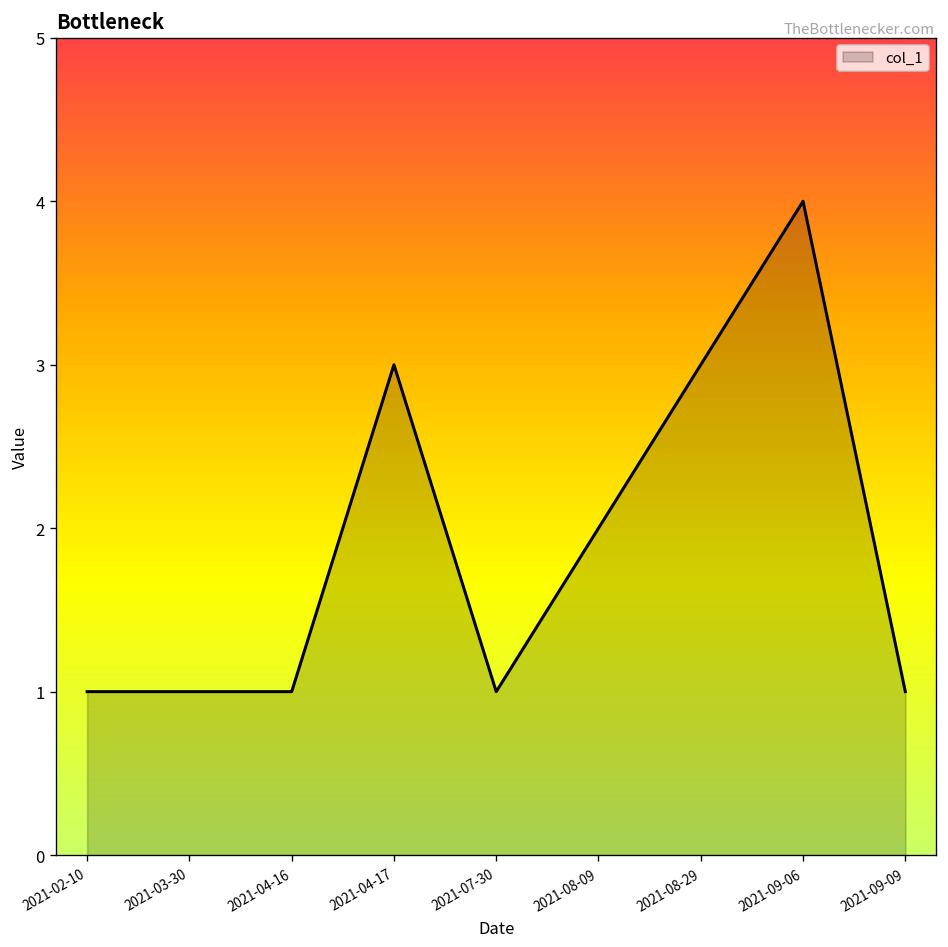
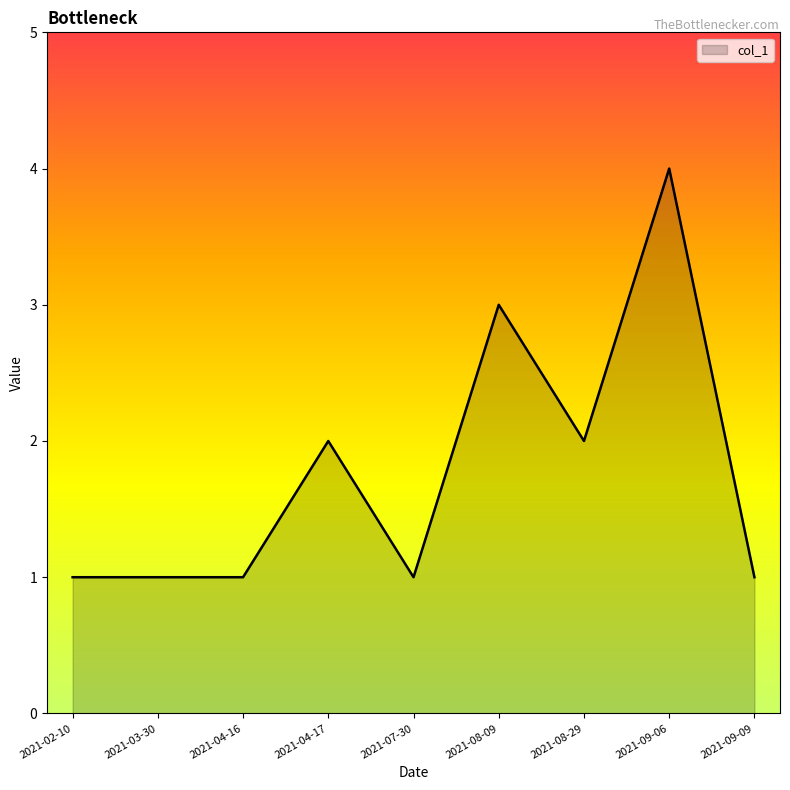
2021-04-17: 3 -> 2
2021-08-09: 2 -> 3
2021-08-29: 3 -> 2
